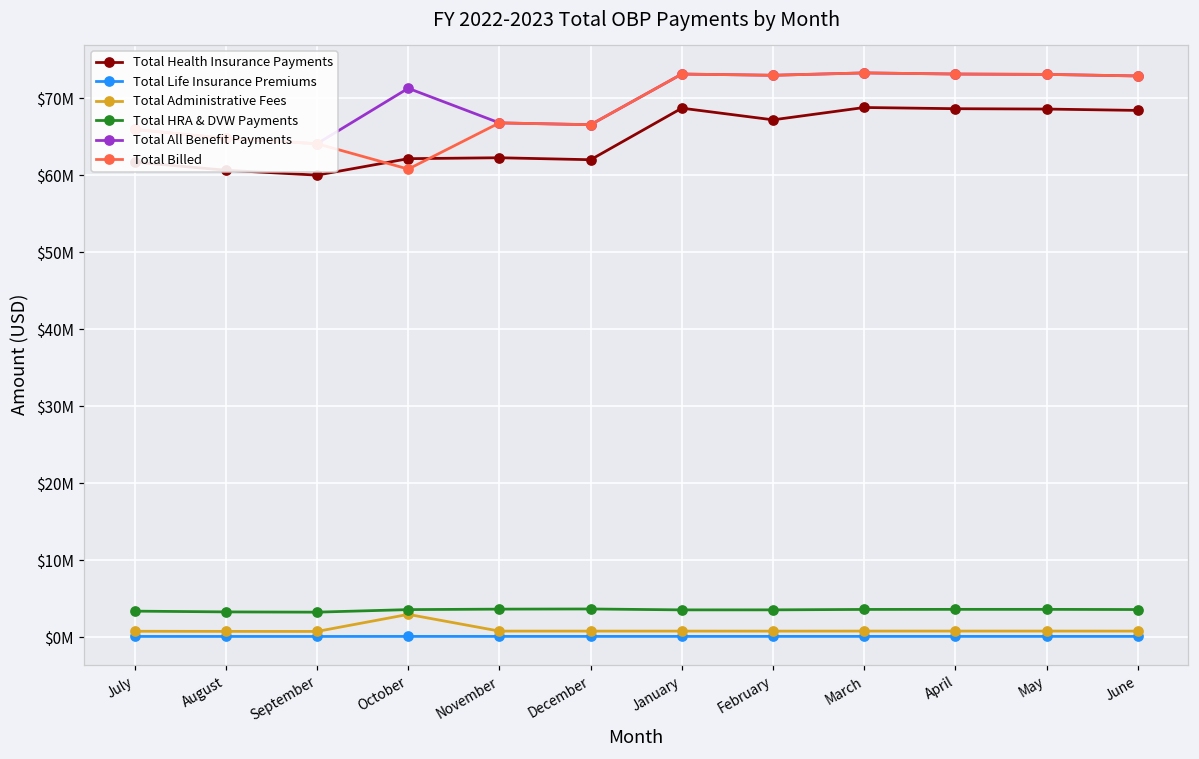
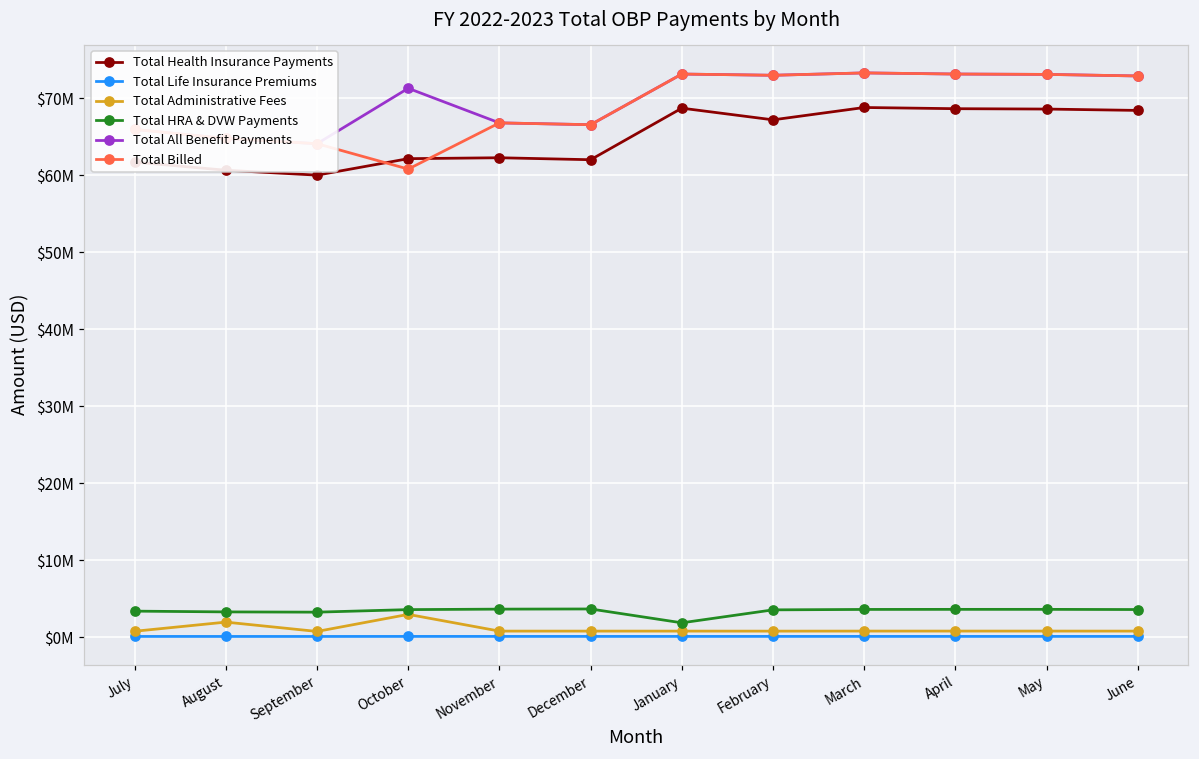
Total Administrative Fees, August: $1000000 -> $2000000
Total HRA & DVW Payments, January: $4000000 -> $2000000
